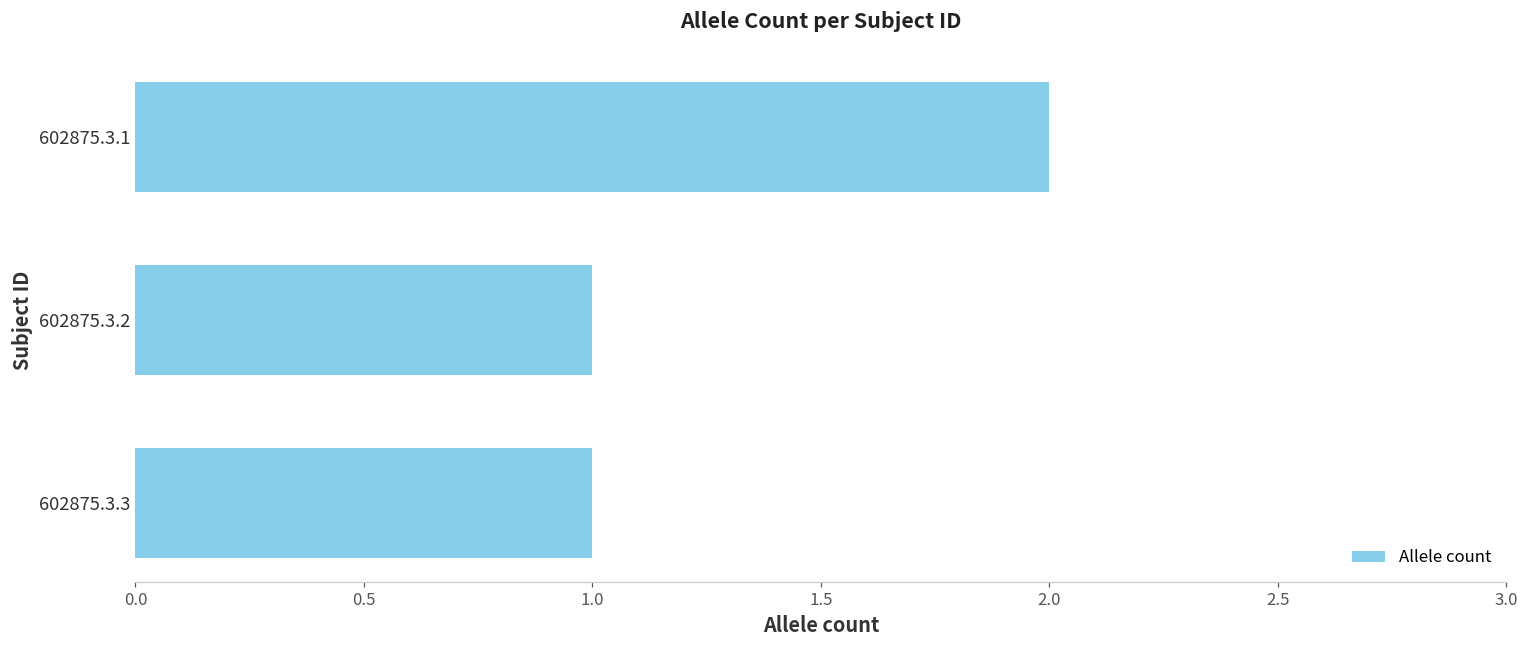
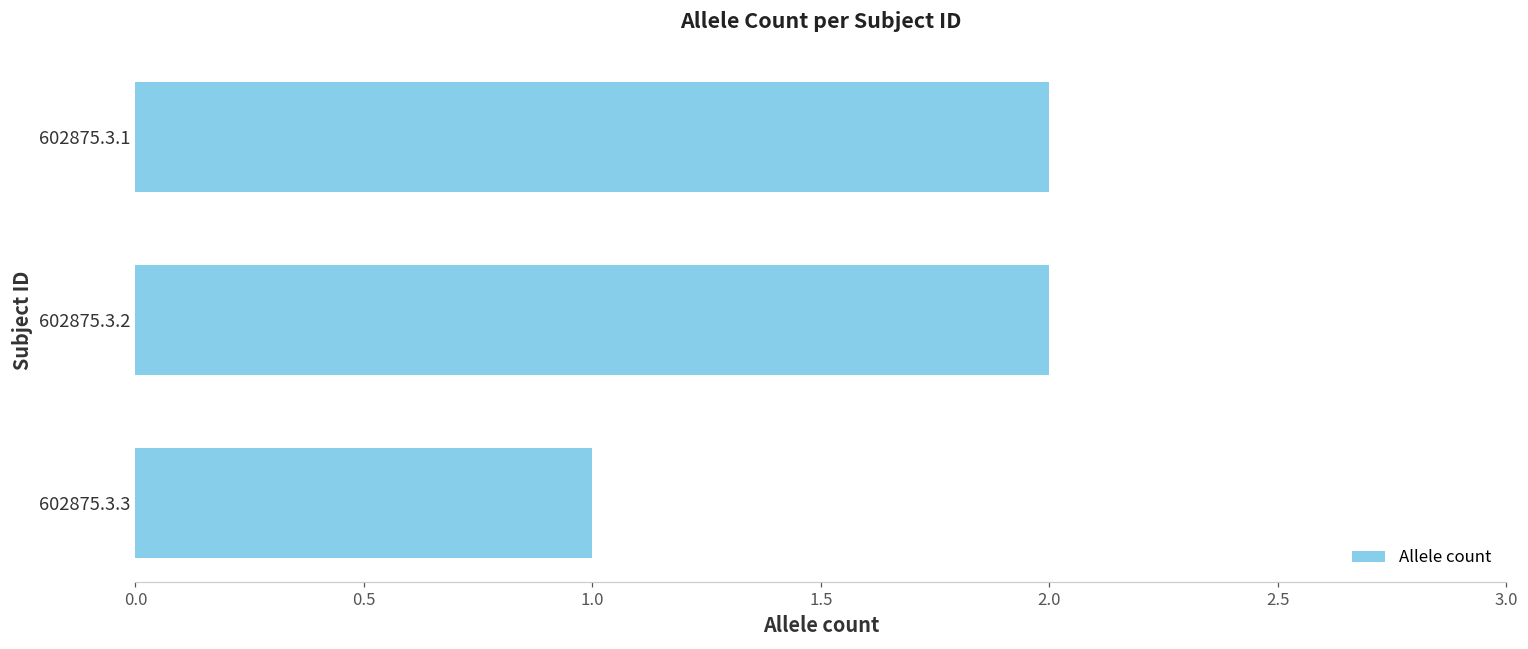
602875.3.2: 1 -> 2
